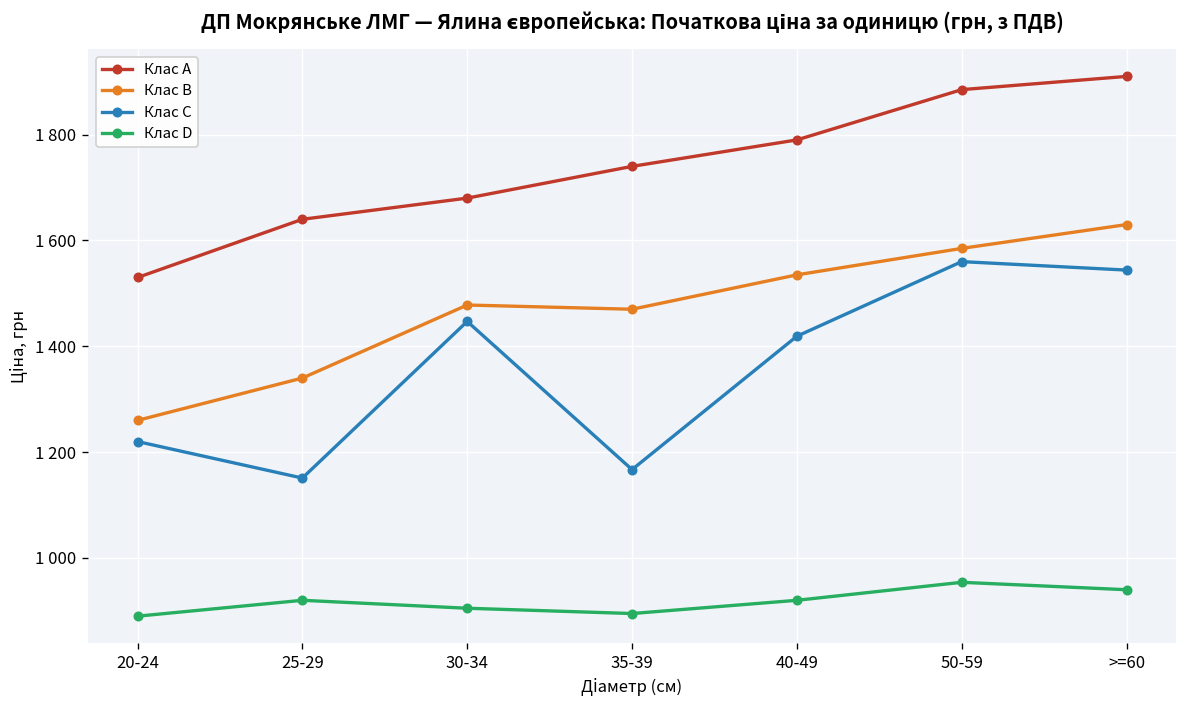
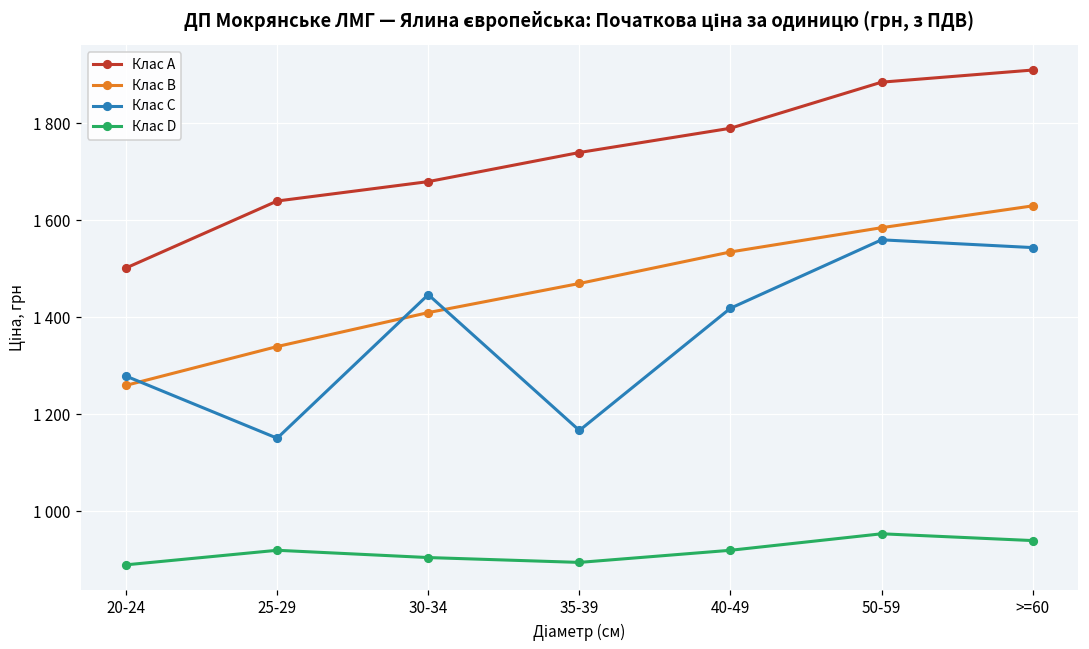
Клас A, 20-24: 1530 -> 1500
Клас C, 20-24: 1220 -> 1280
Клас B, 30-34: 1480 -> 1410
